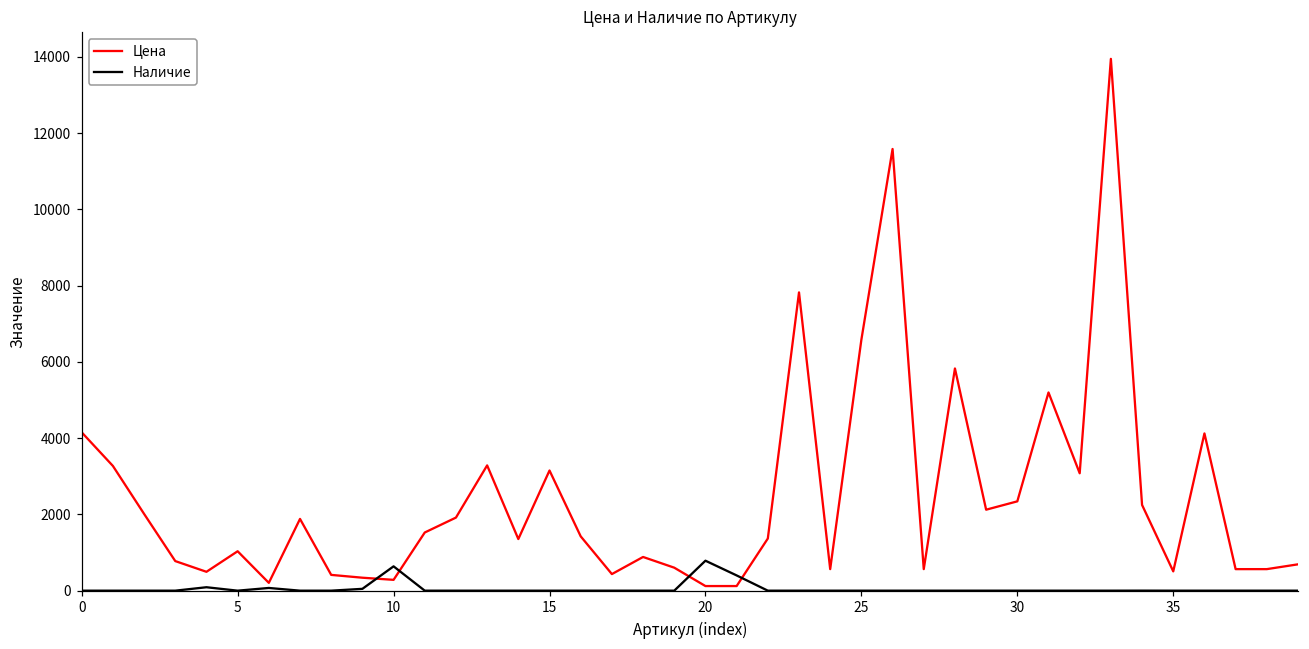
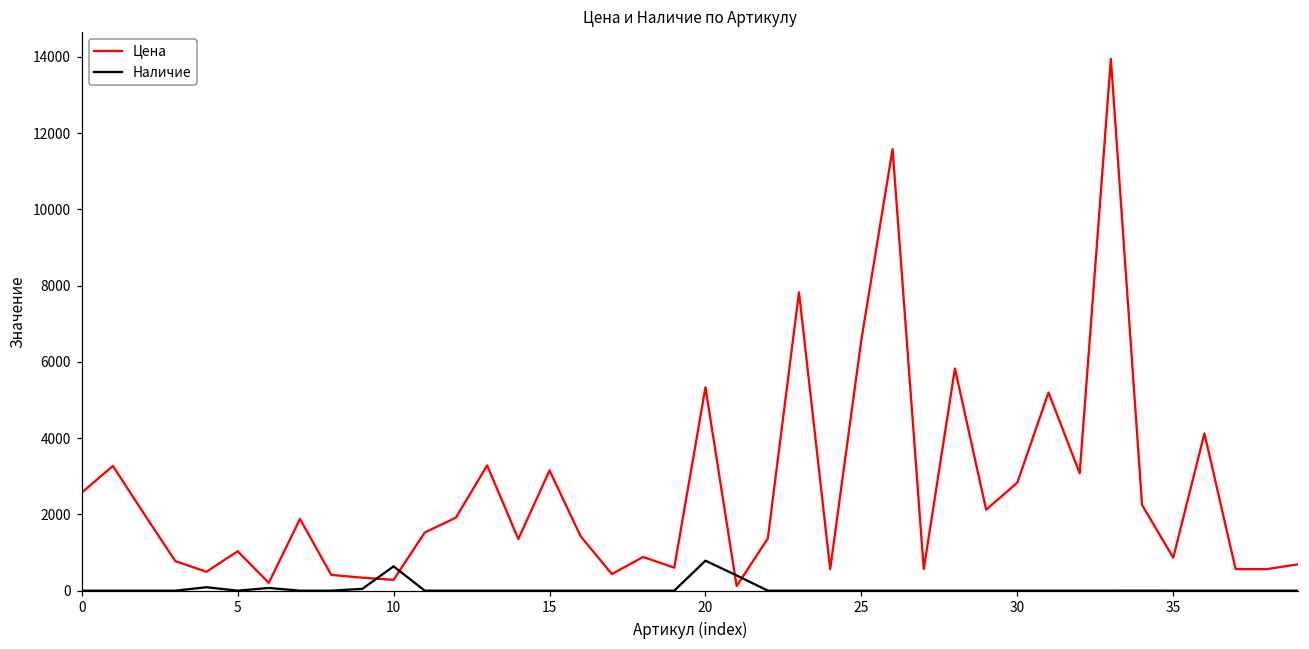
Цена, 0: 4200 -> 2600
Цена, 20: 100 -> 5300
Цена, 30: 2300 -> 2800
Цена, 35: 500 -> 900
